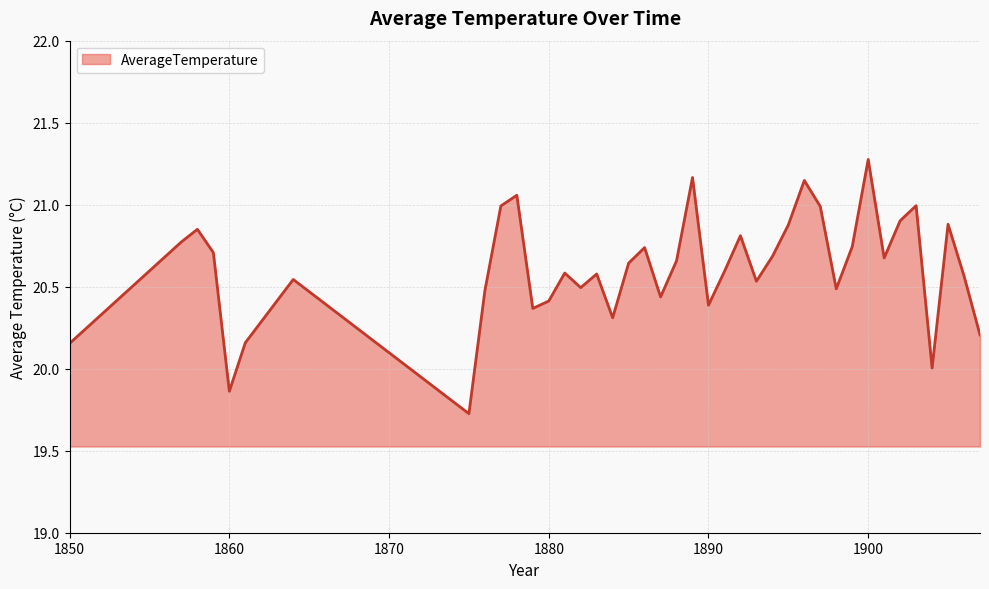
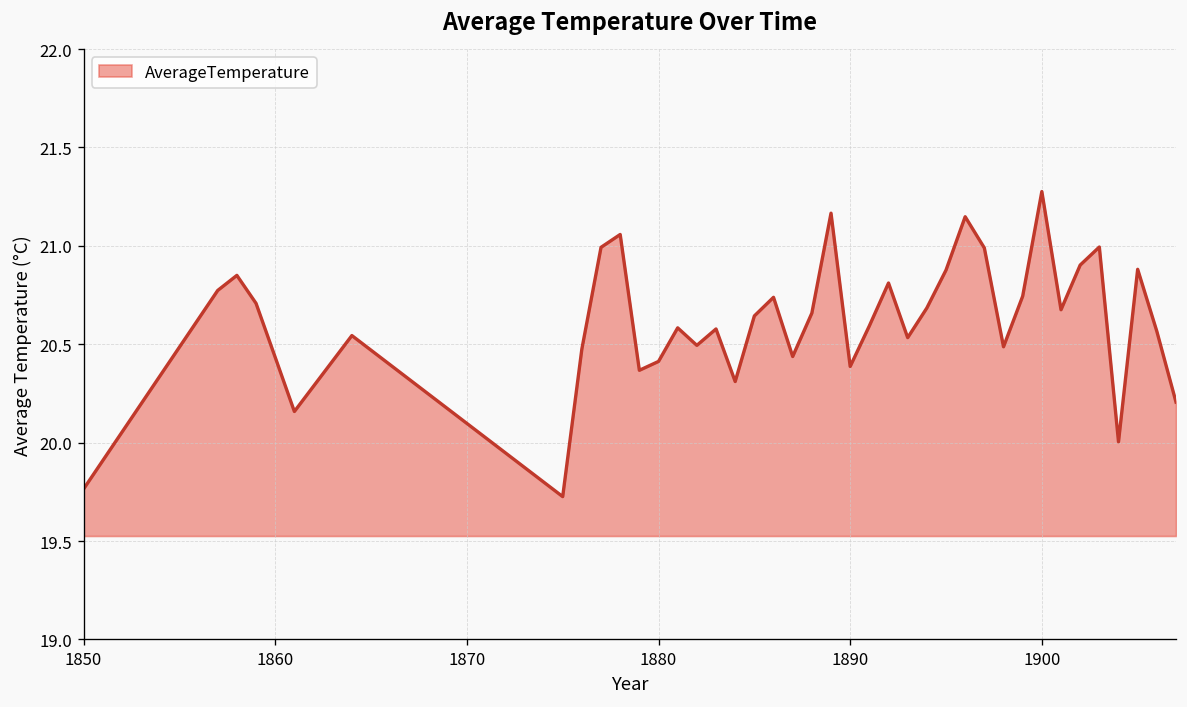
1850: 20.15 -> 19.76
1860: 19.86 -> 20.43
